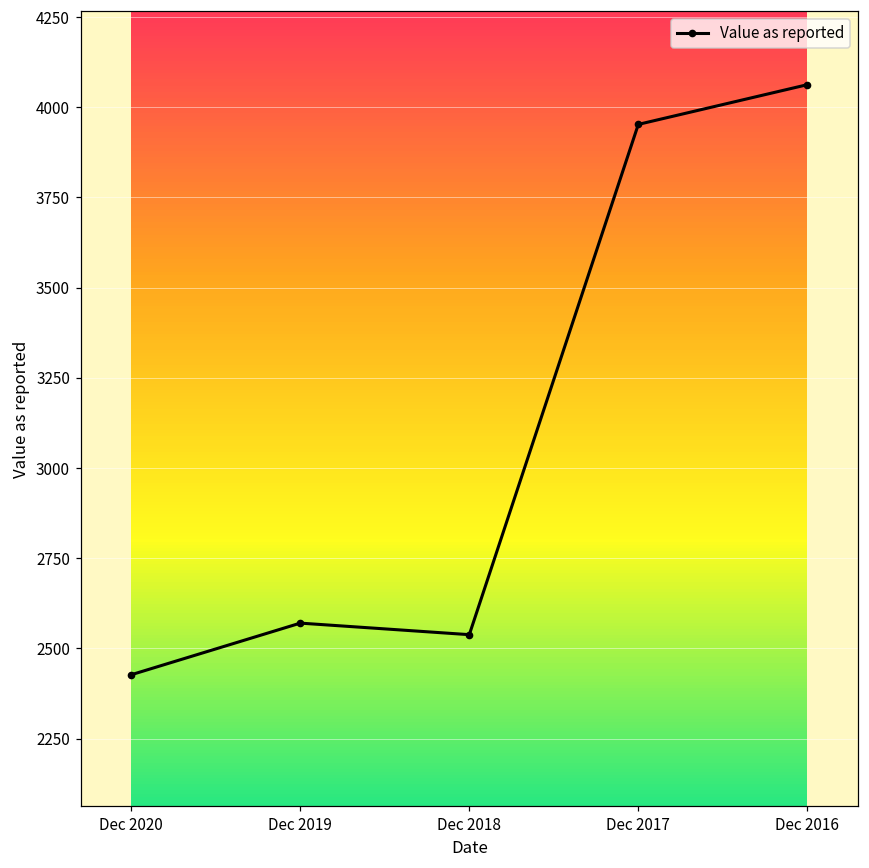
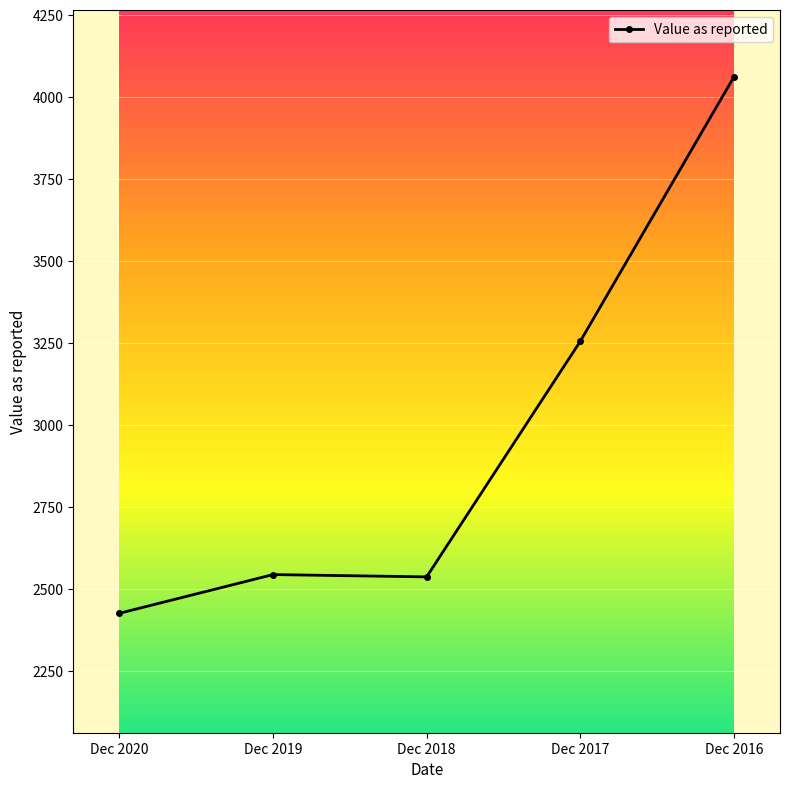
Dec 2019: 2570 -> 2550
Dec 2017: 3950 -> 3260
